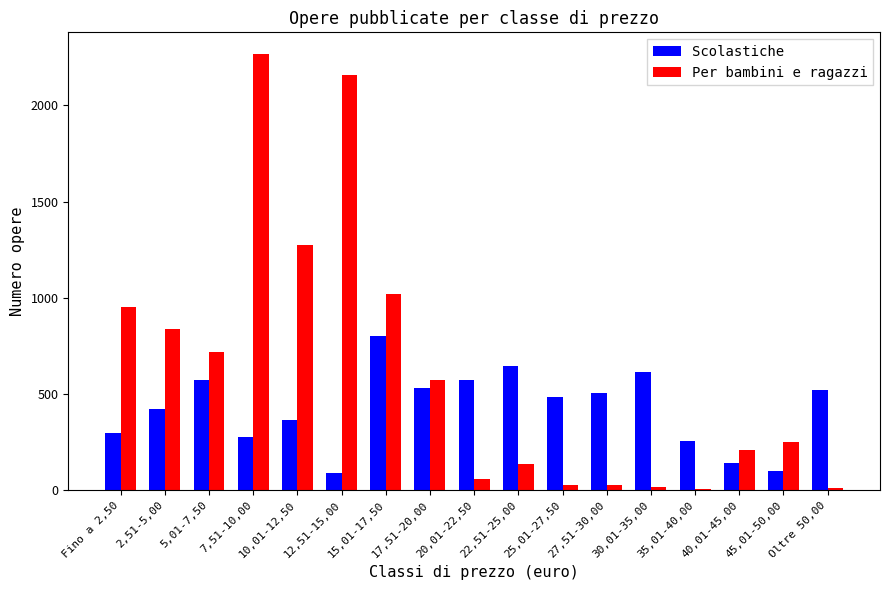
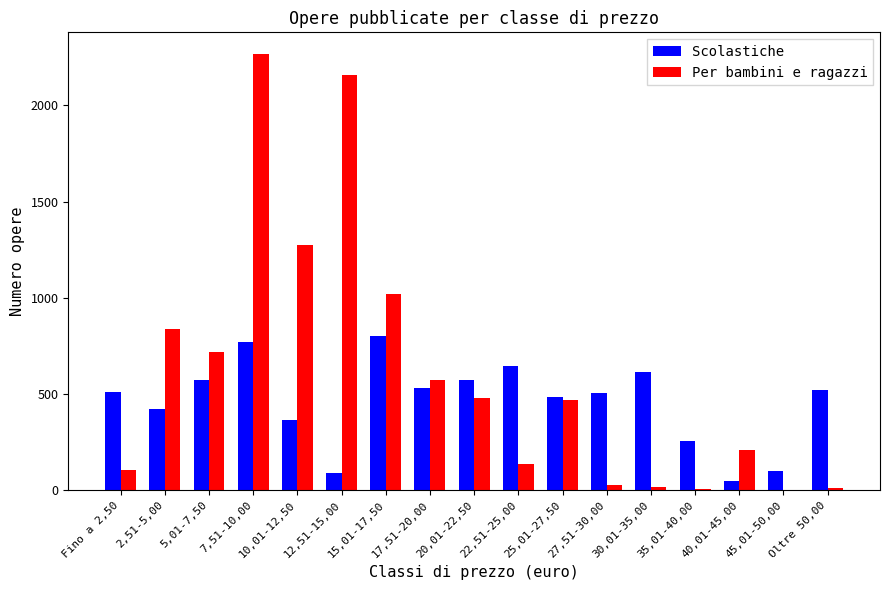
Scolastiche, Fino a 2,50: 300 -> 510
Per bambini e ragazzi, Fino a 2,50: 950 -> 110
Scolastiche, 7,51-10,00: 270 -> 770
Per bambini e ragazzi, 20,01-22,50: 60 -> 480
Per bambini e ragazzi, 25,01-27,50: 30 -> 470
Scolastiche, 40,01-45,00: 140 -> 50
Per bambini e ragazzi, 45,01-50,00: 250 -> 0
